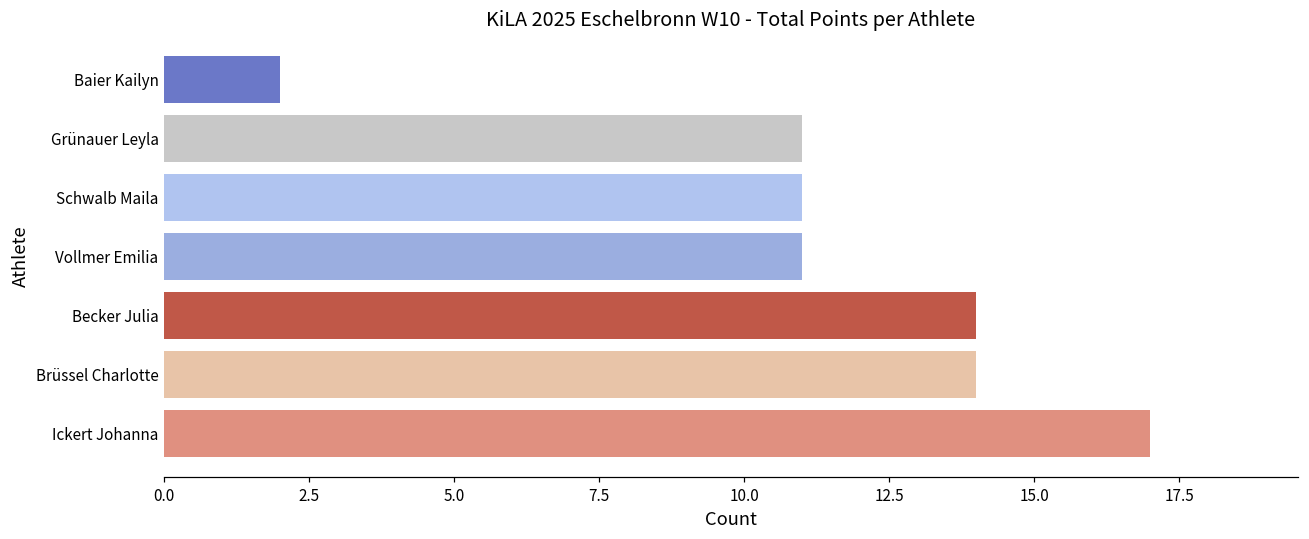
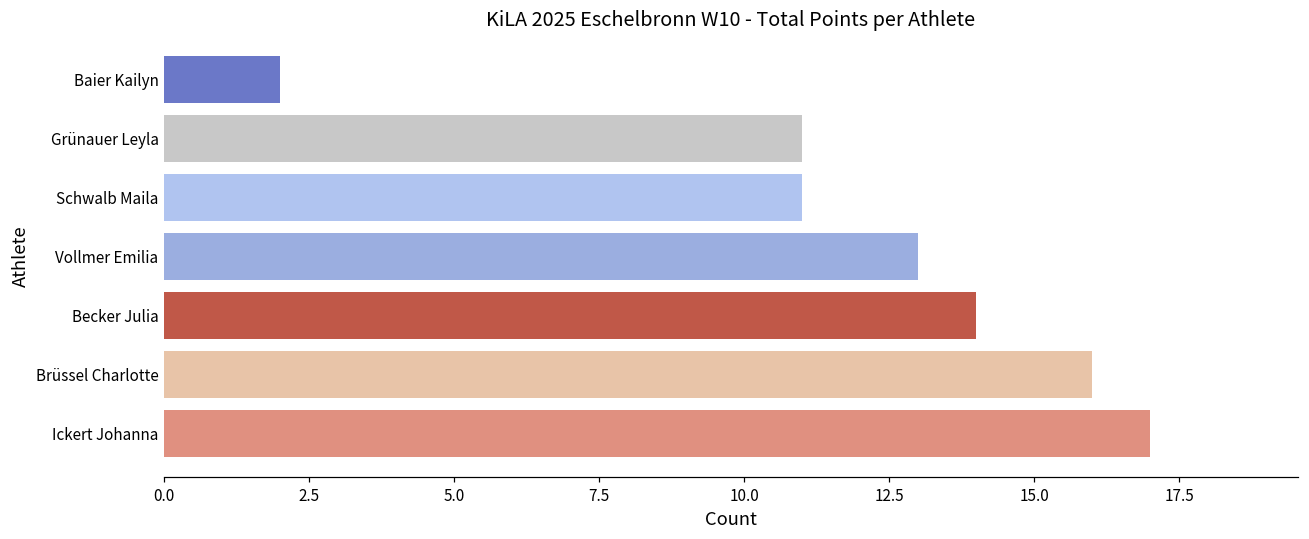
Vollmer Emilia: 11 -> 13
Brüssel Charlotte: 14 -> 16
